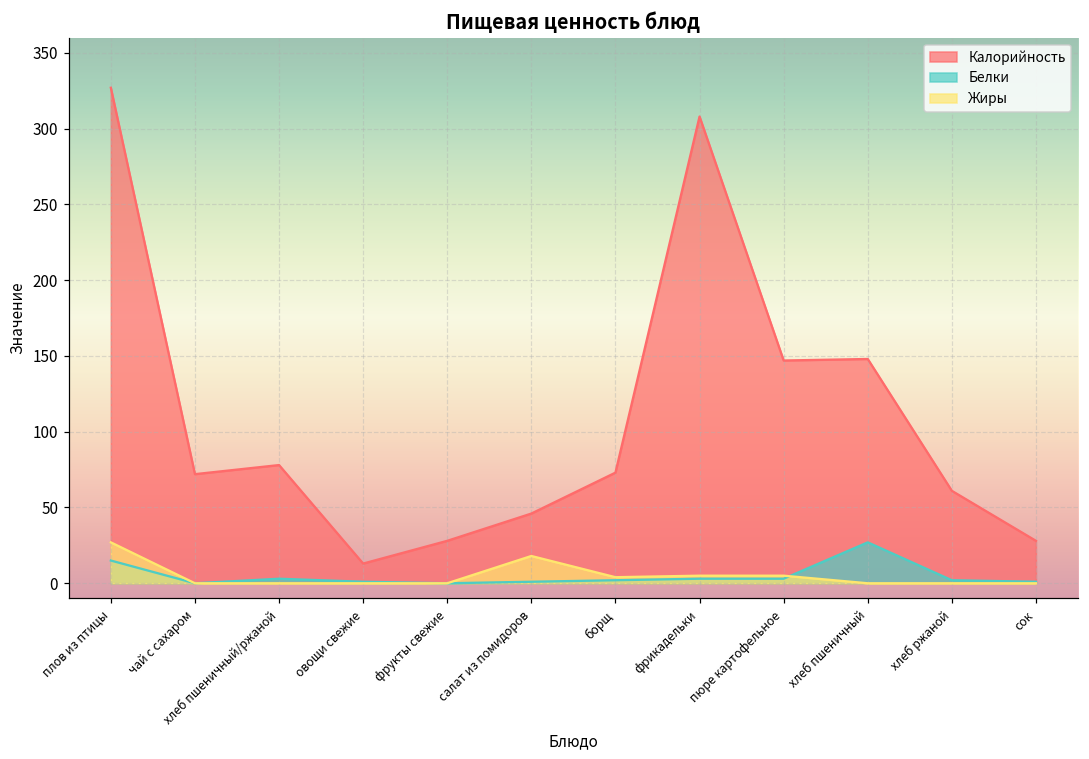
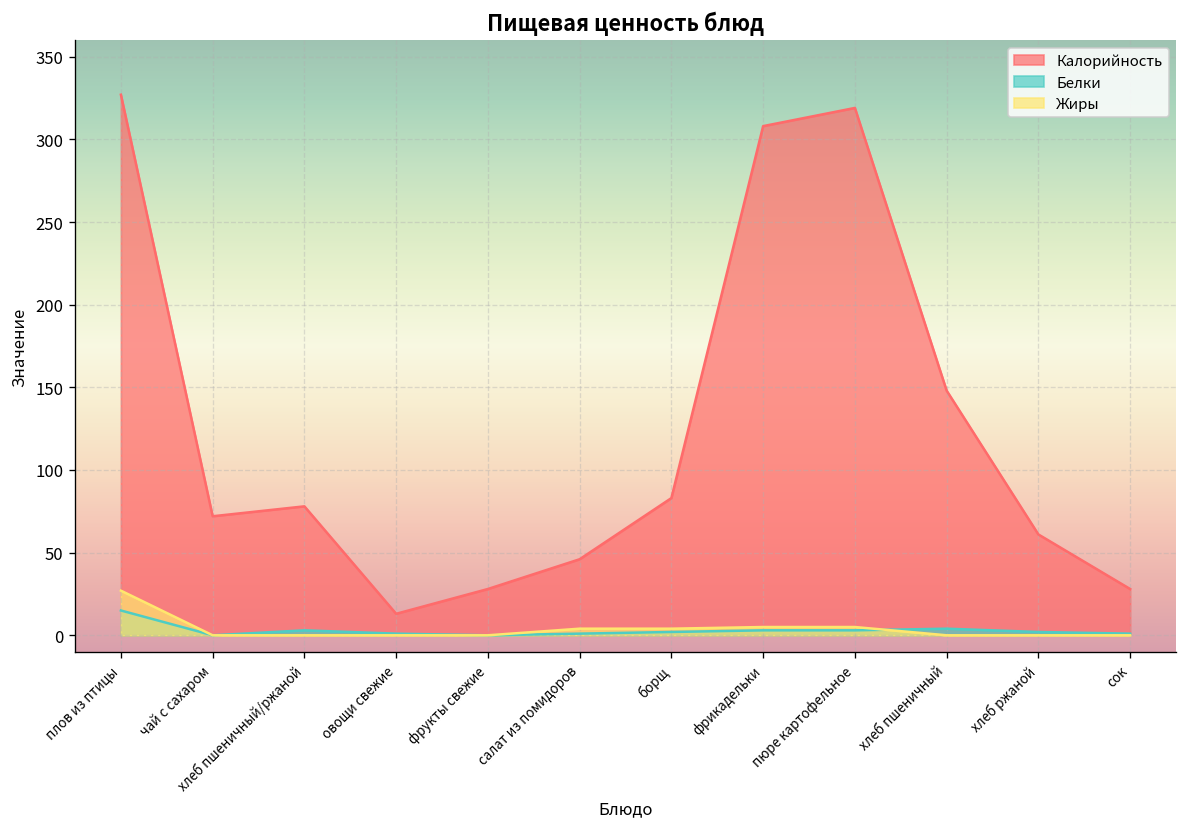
Жиры, салат из помидоров: 18 -> 4
Калорийность, борщ: 73 -> 83
Калорийность, пюре картофельное: 147 -> 319
Белки, хлеб пшеничный: 27 -> 4
